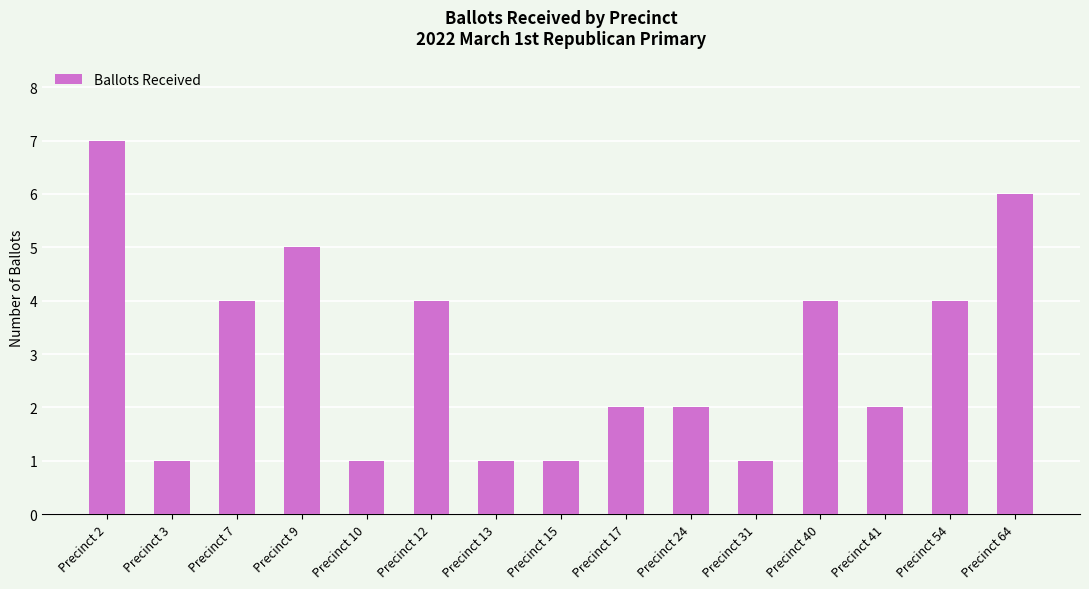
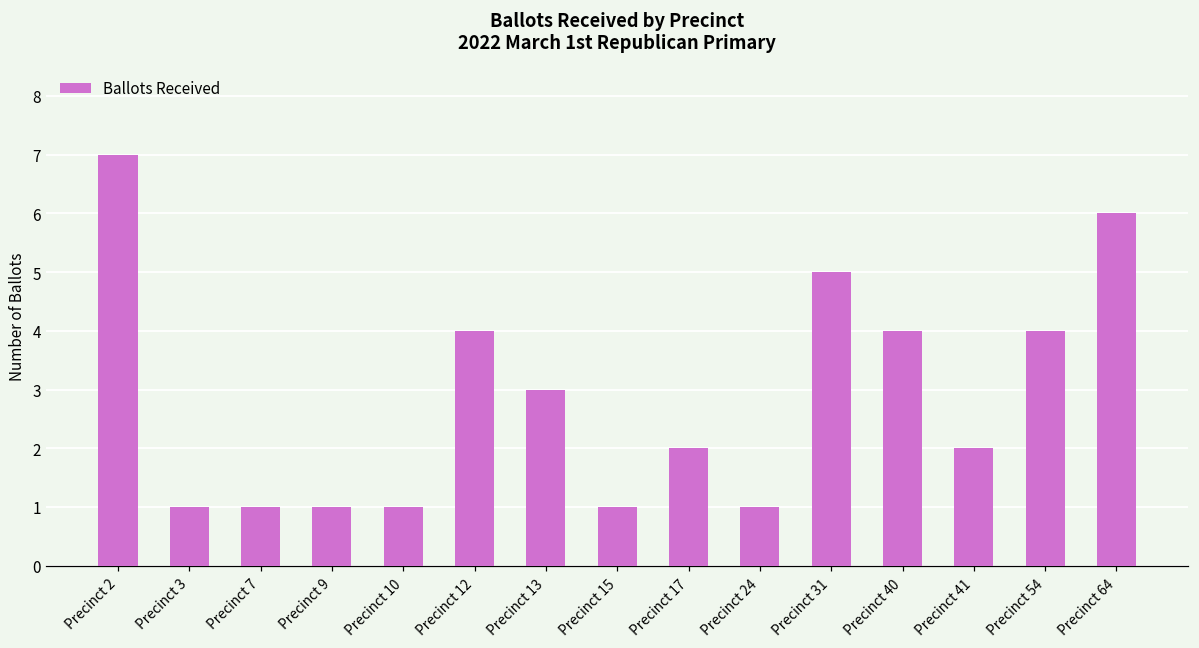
Precinct 7: 4 -> 1
Precinct 9: 5 -> 1
Precinct 13: 1 -> 3
Precinct 24: 2 -> 1
Precinct 31: 1 -> 5
